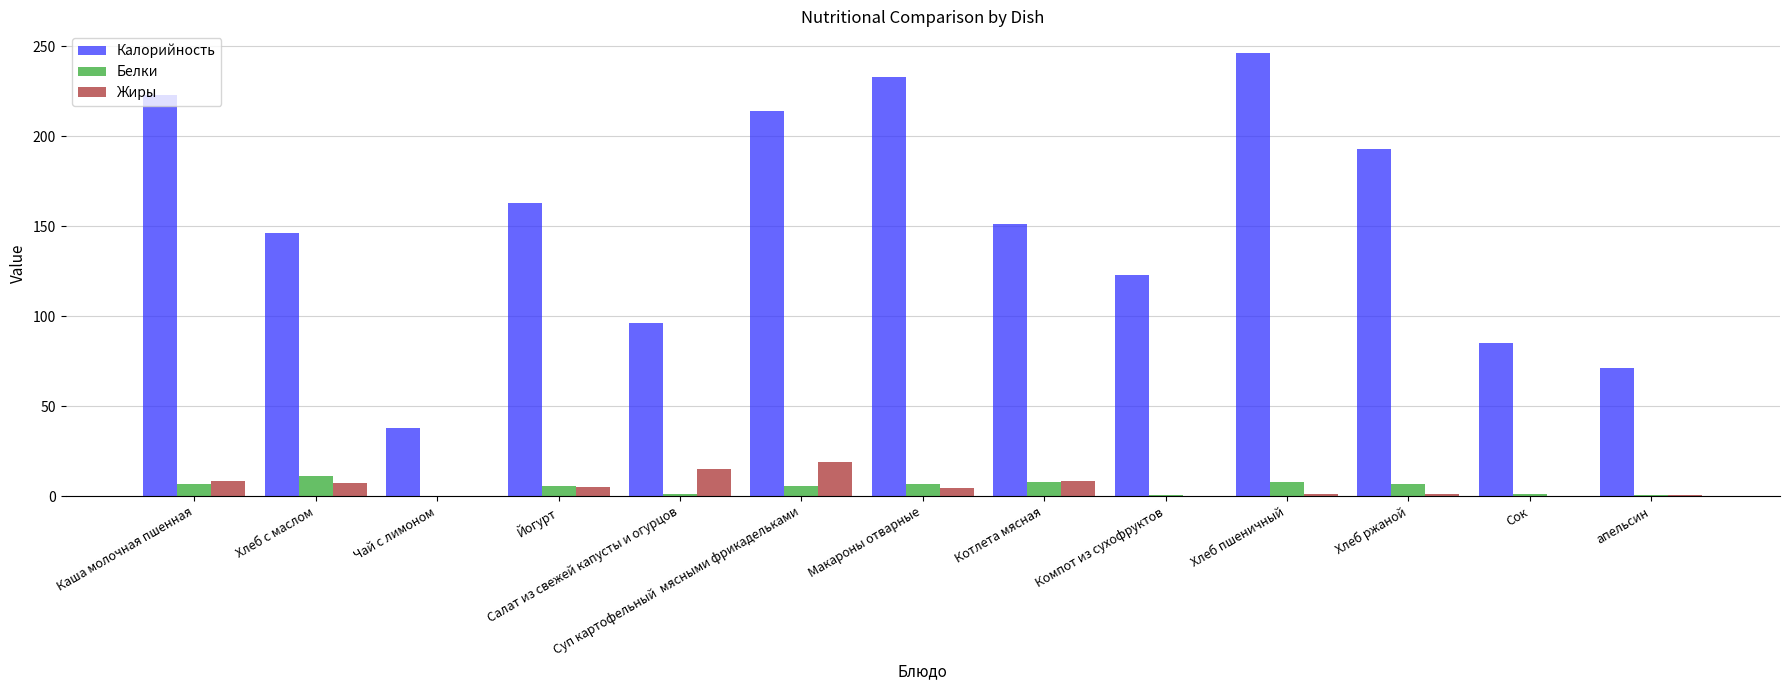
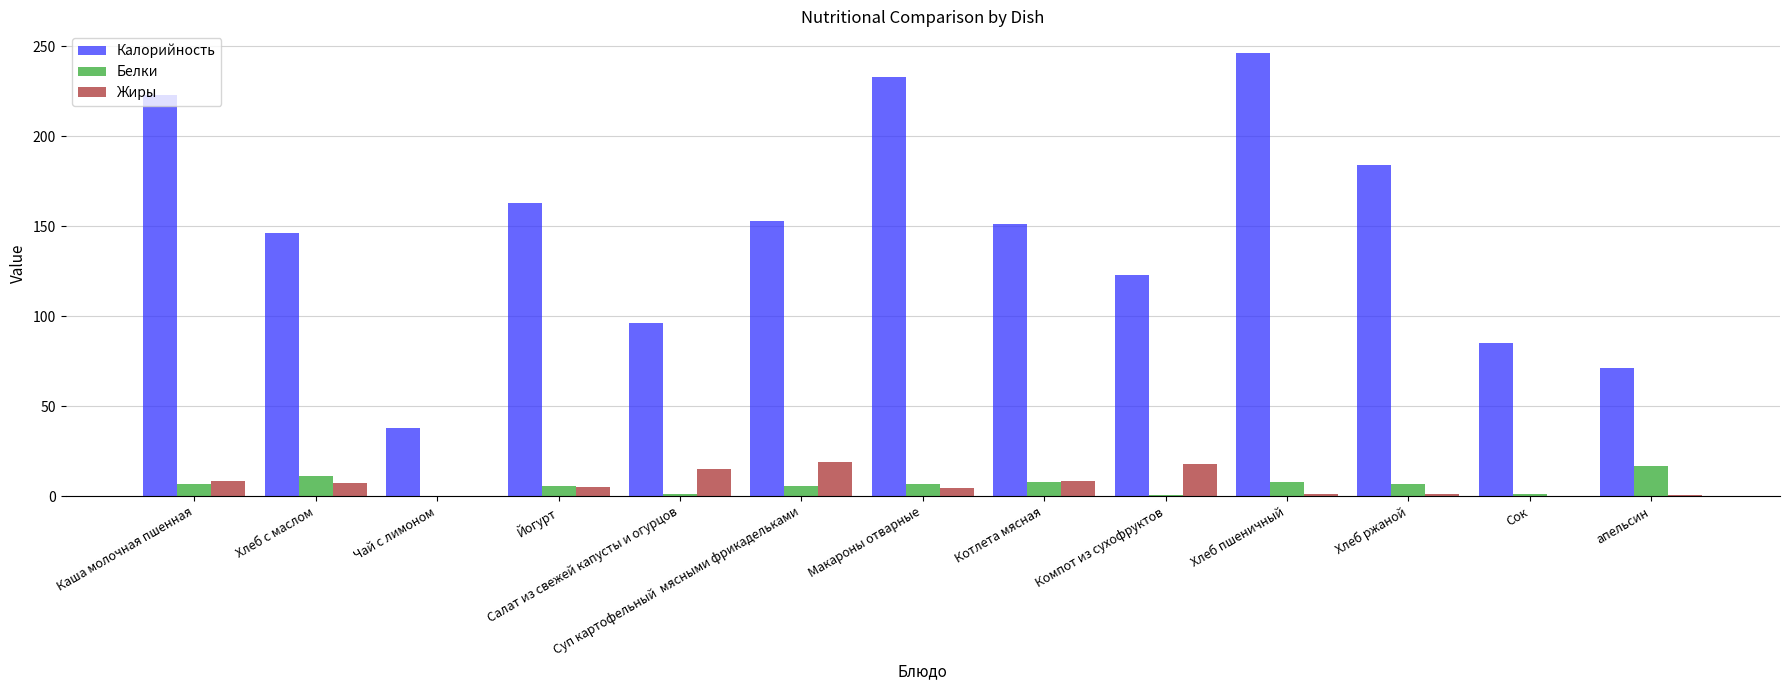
Калорийность, Суп картофельный мясными фрикадельками: 214 -> 153
Жиры, Компот из сухофруктов: 0 -> 18
Калорийность, Хлеб ржаной: 193 -> 184
Белки, апельсин: 1 -> 17
